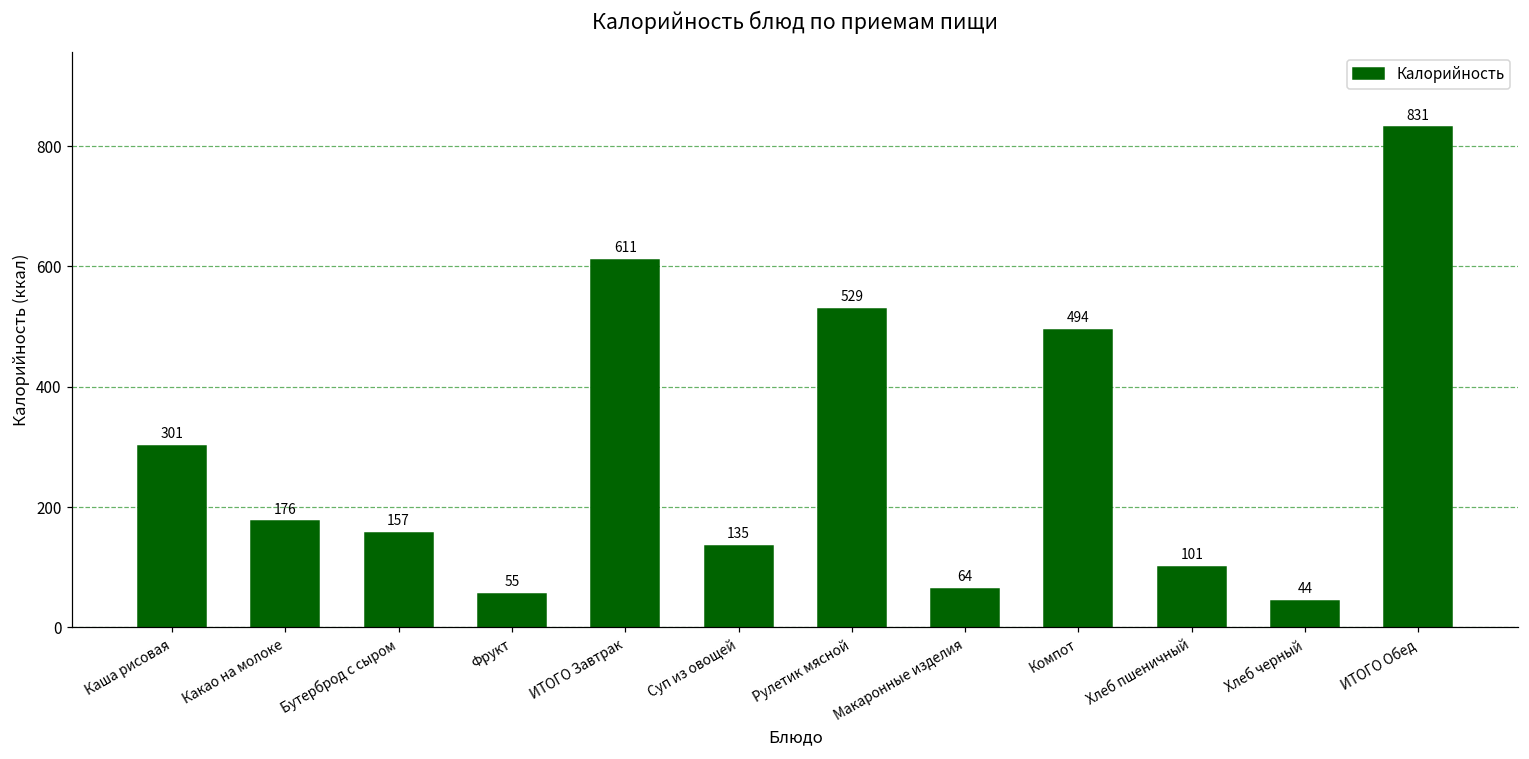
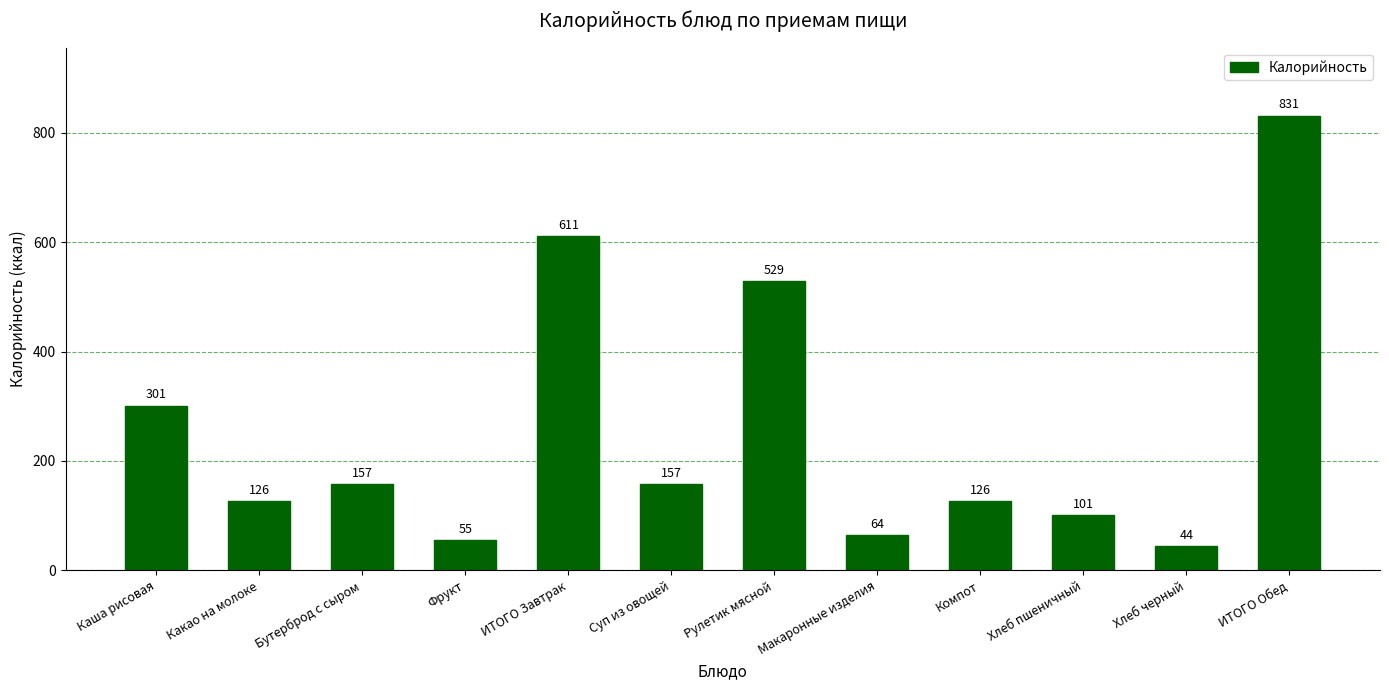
Какао на молоке: 176 -> 126
Суп из овощей: 135 -> 157
Компот: 494 -> 126
